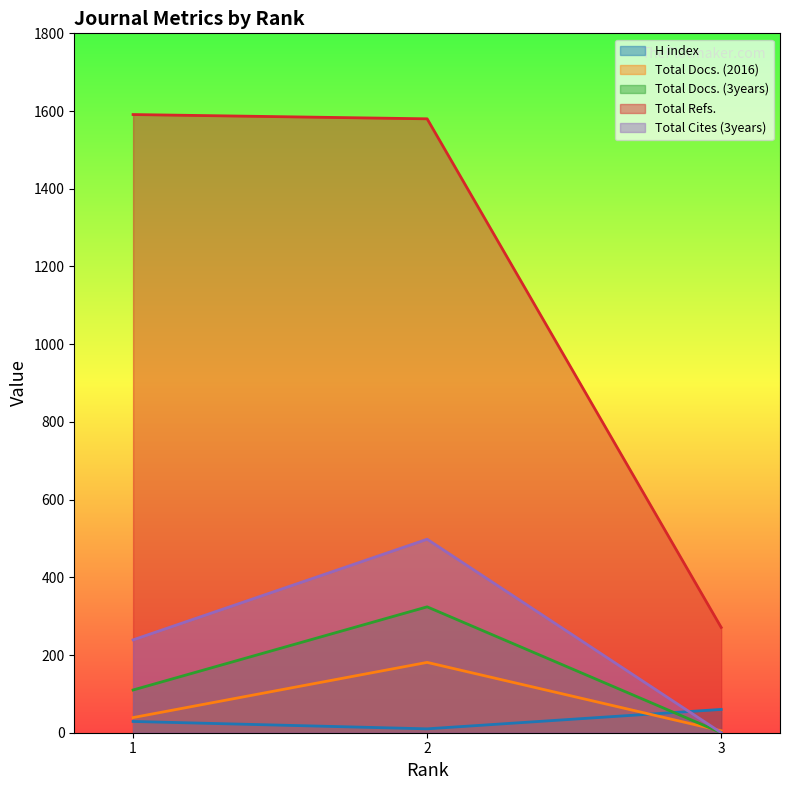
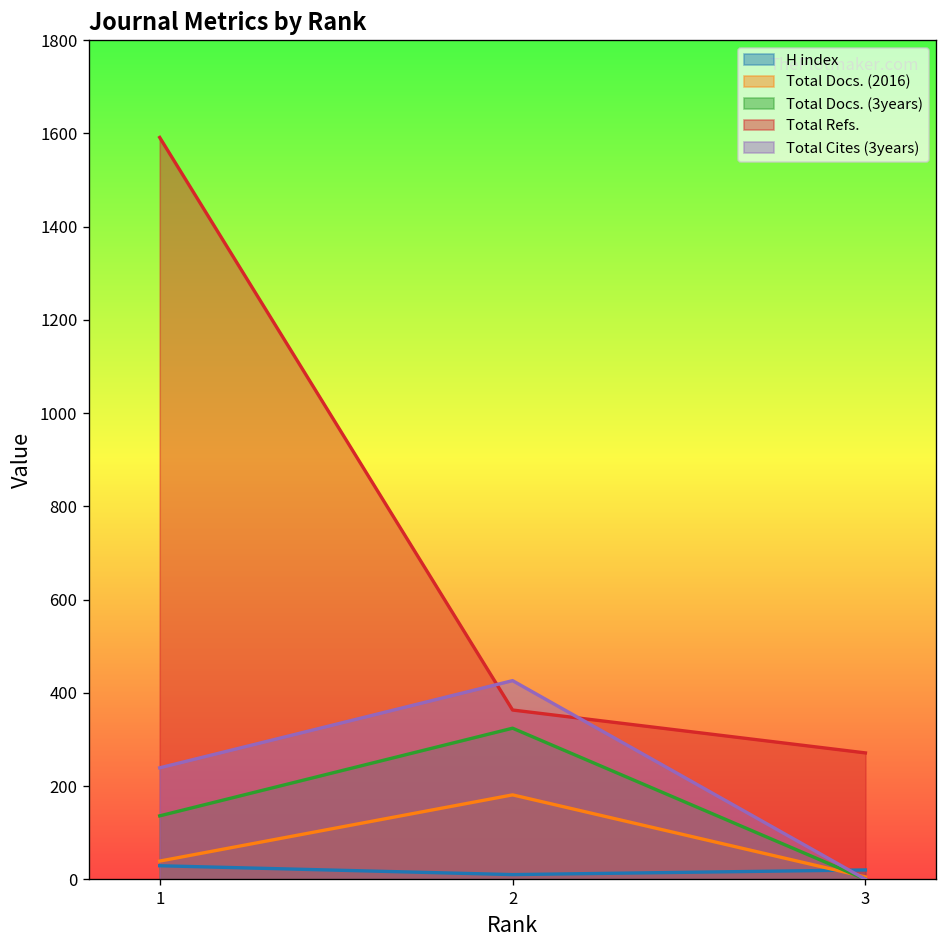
Total Docs. (3years), 1: 110 -> 140
Total Refs., 2: 1580 -> 360
Total Cites (3years), 2: 500 -> 430
H index, 3: 60 -> 20
